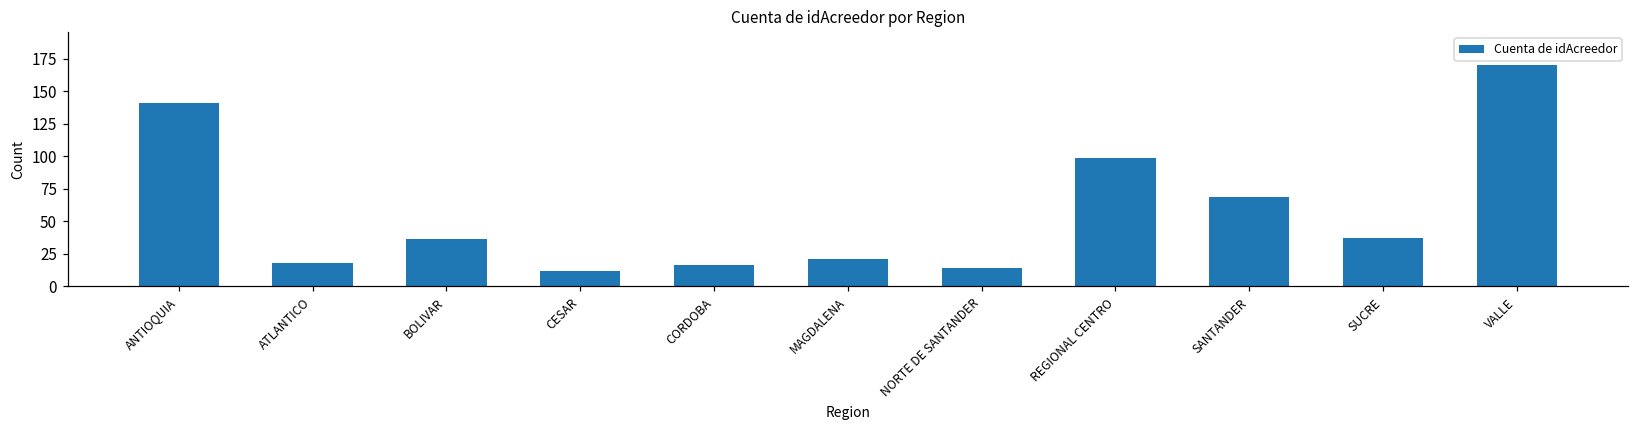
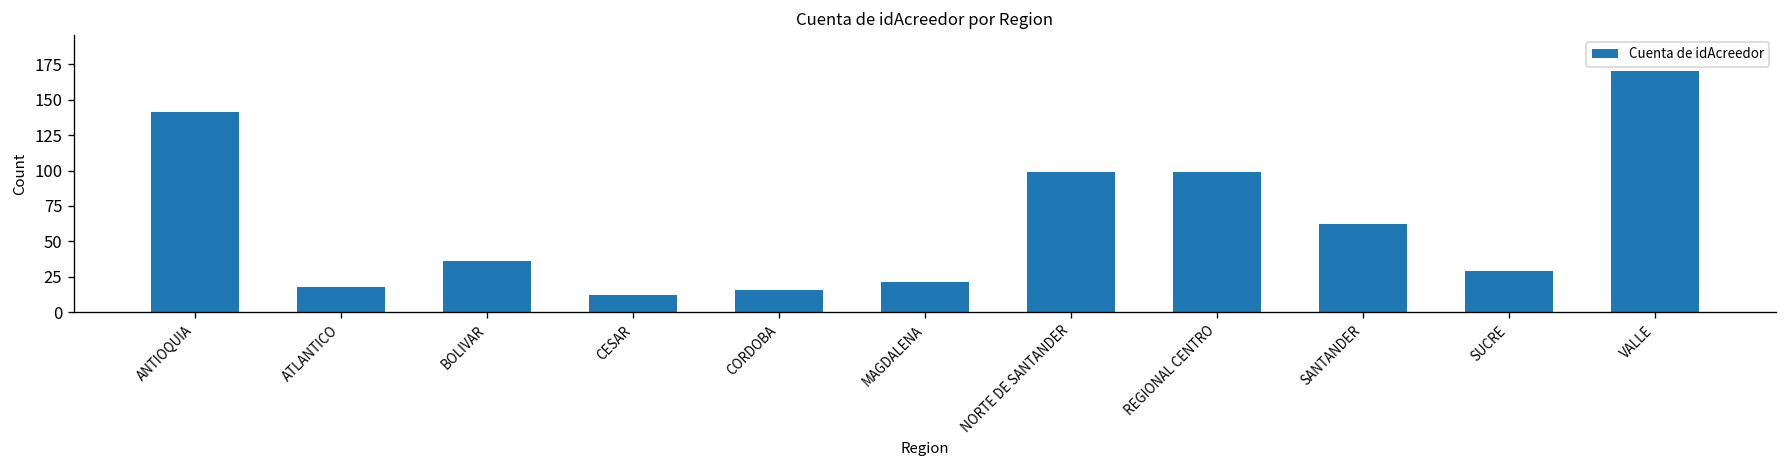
NORTE DE SANTANDER: 14 -> 99
SANTANDER: 69 -> 62
SUCRE: 37 -> 29
